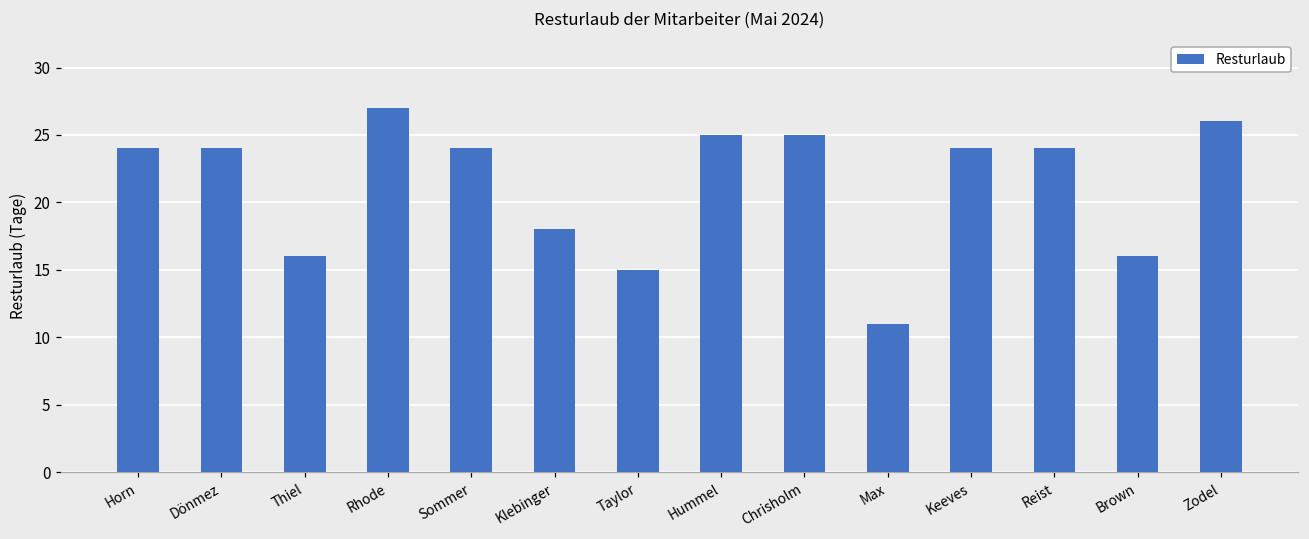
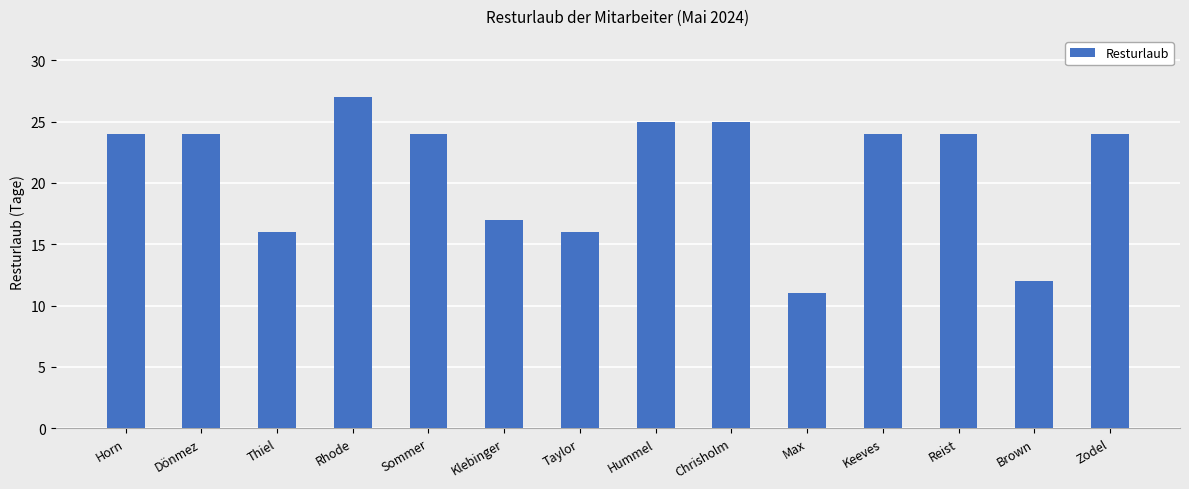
Klebinger: 18 -> 17
Taylor: 15 -> 16
Brown: 16 -> 12
Zodel: 26 -> 24
